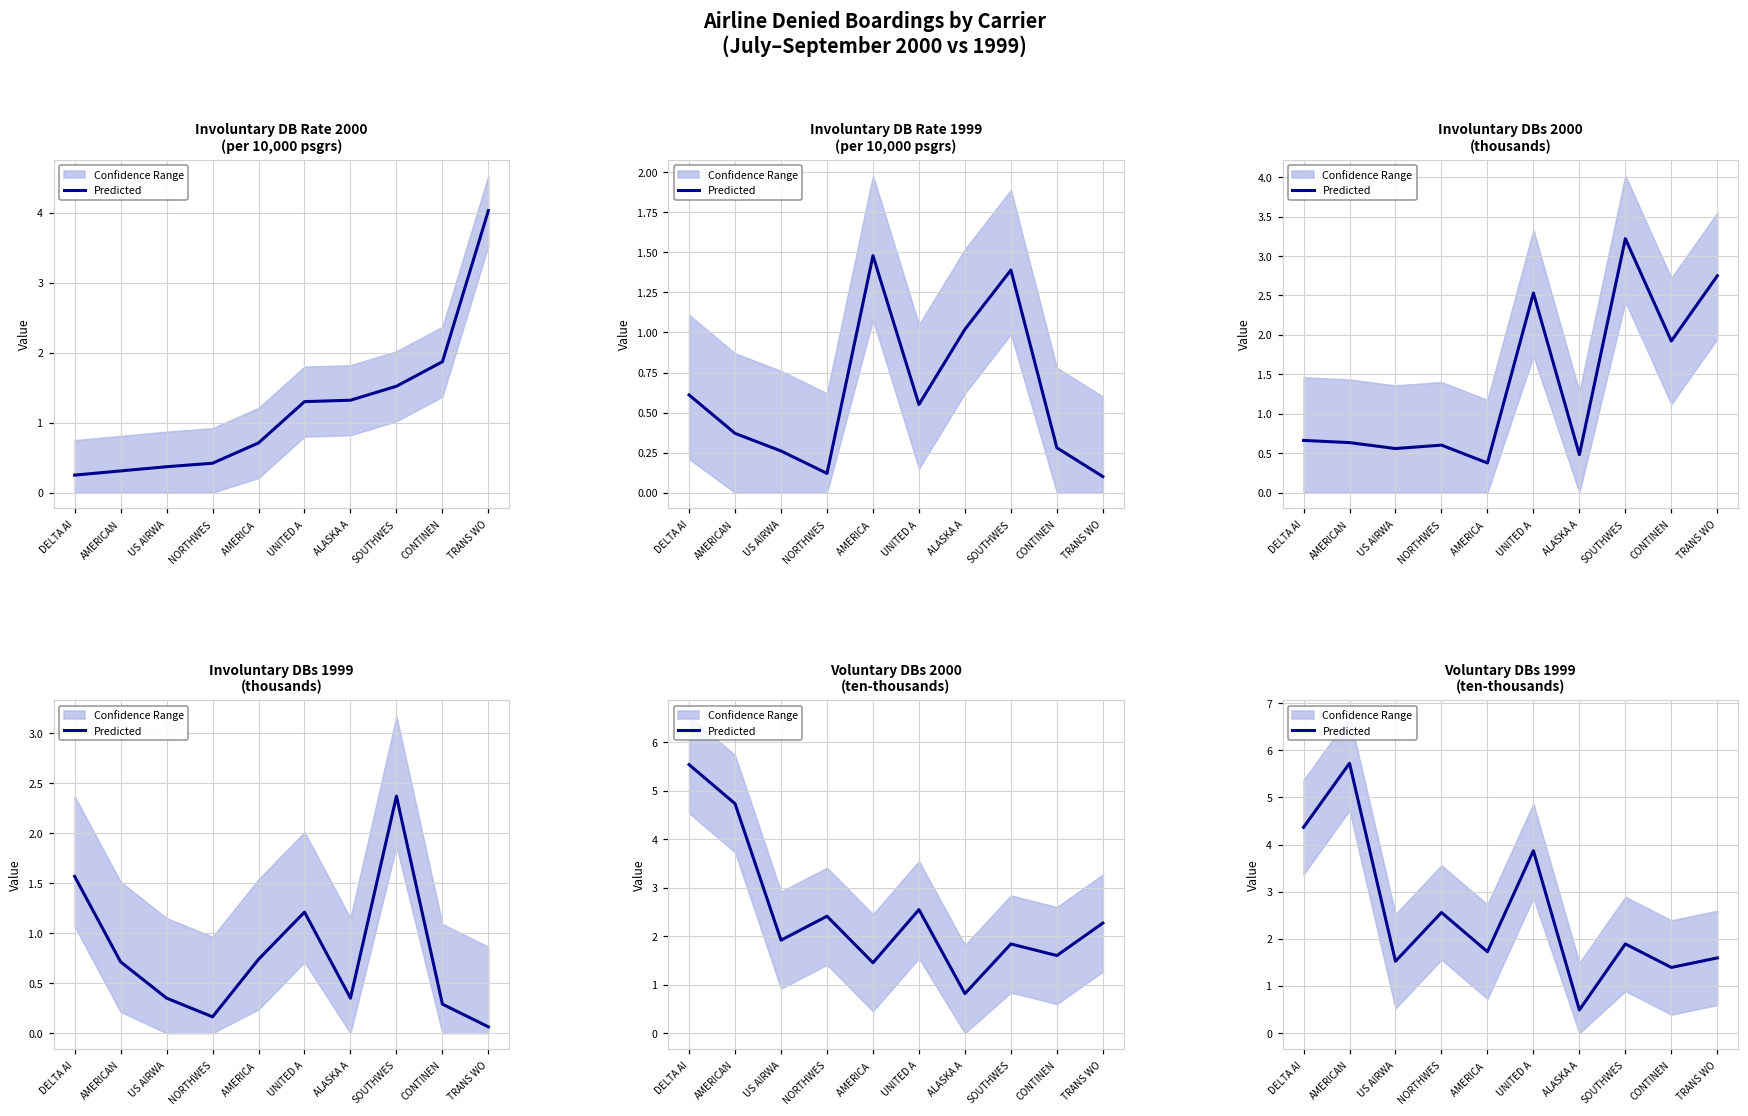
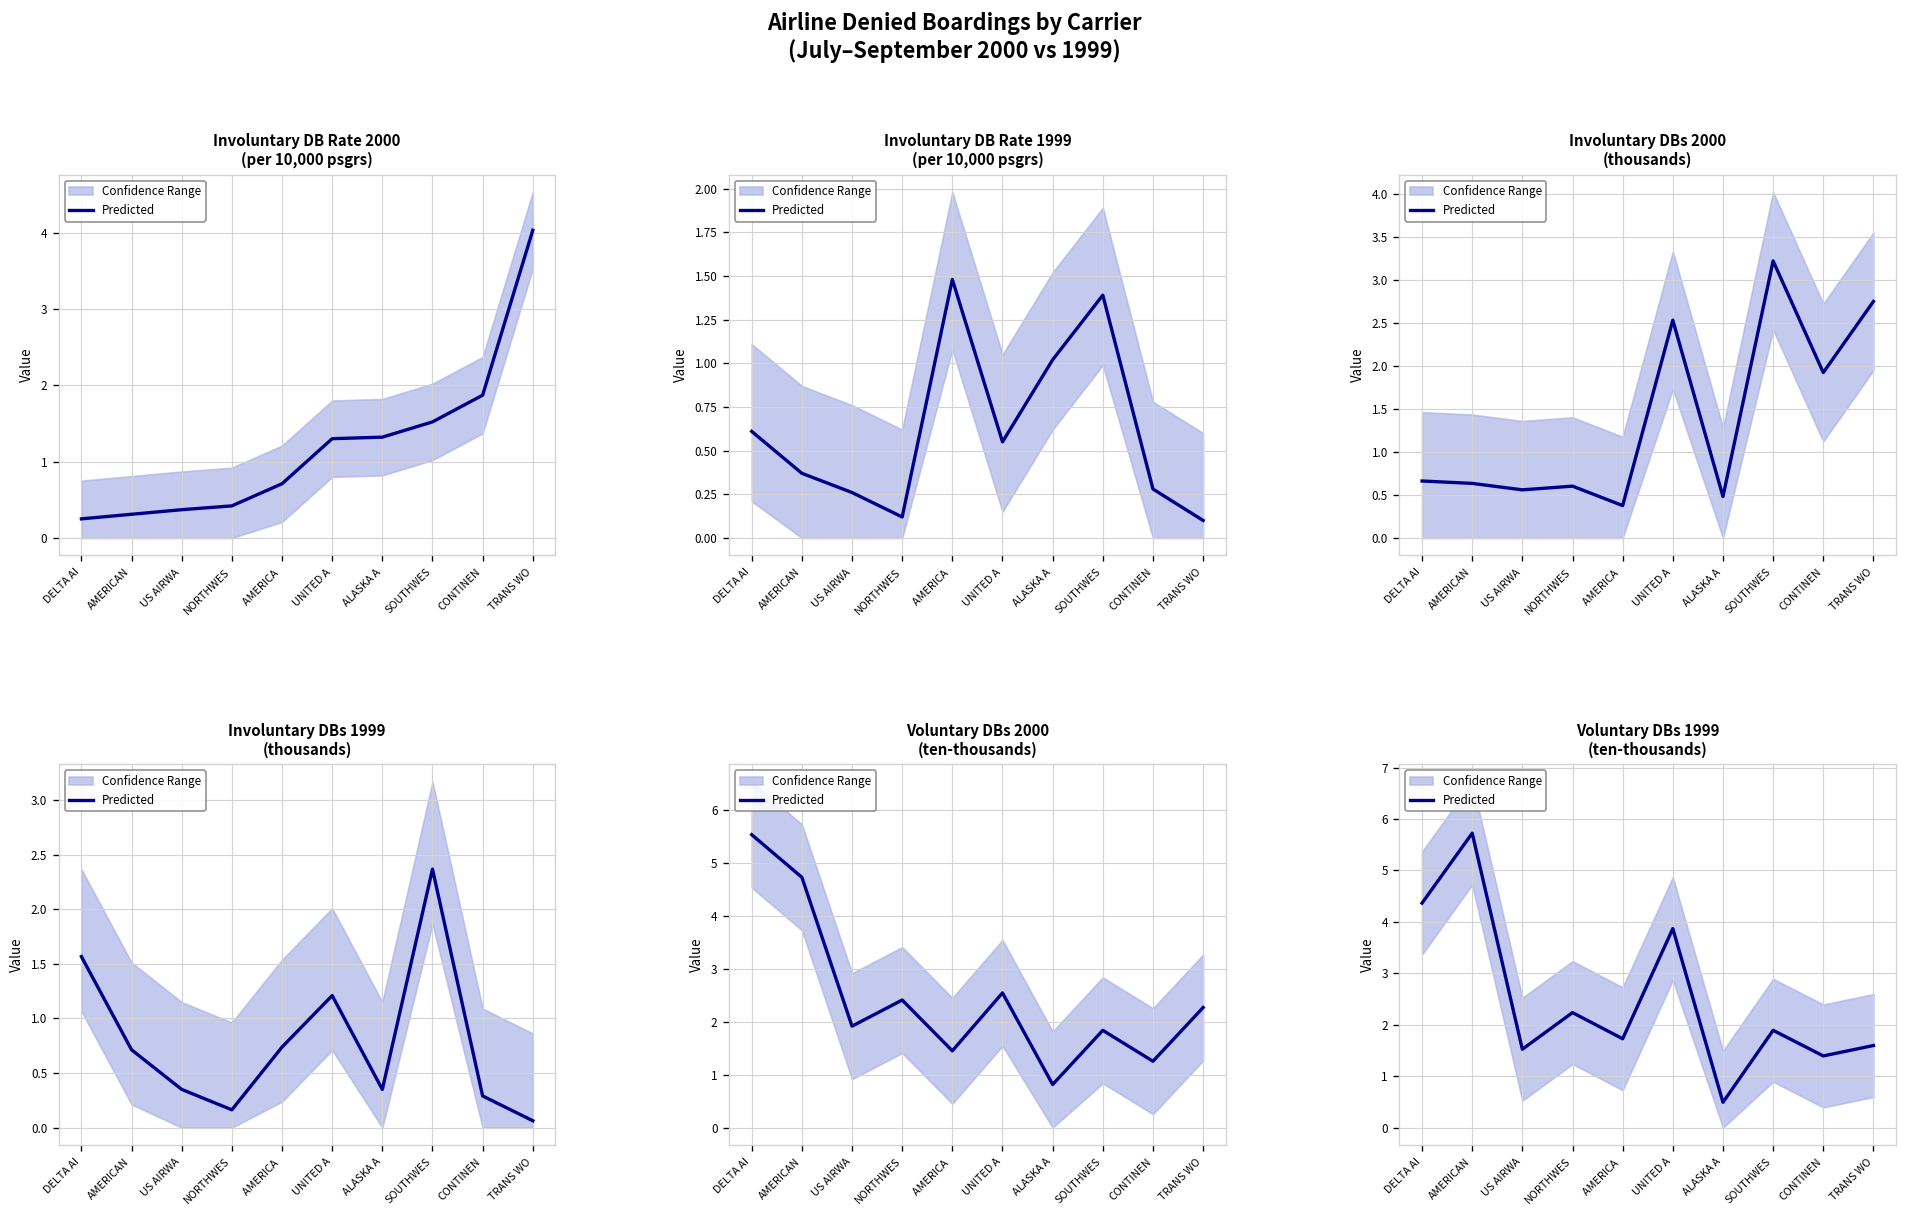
Voluntary DBs 2000 (ten-thousands), Predicted, CONTINEN: 1.6 -> 1.3
Voluntary DBs 1999 (ten-thousands), Predicted, NORTHWES: 2.6 -> 2.2
